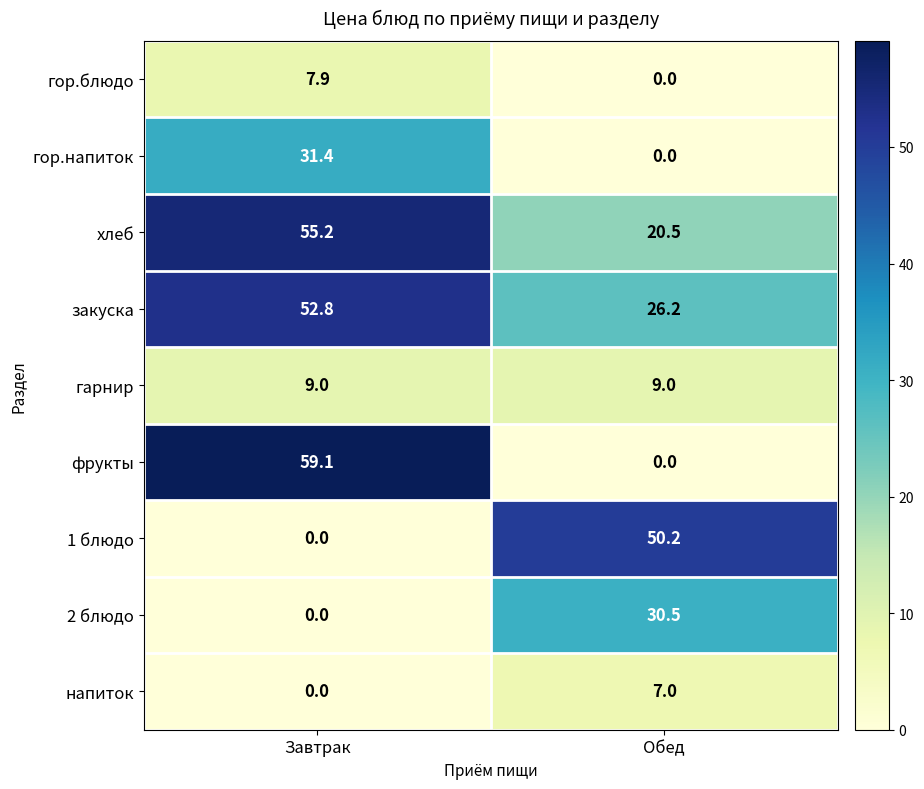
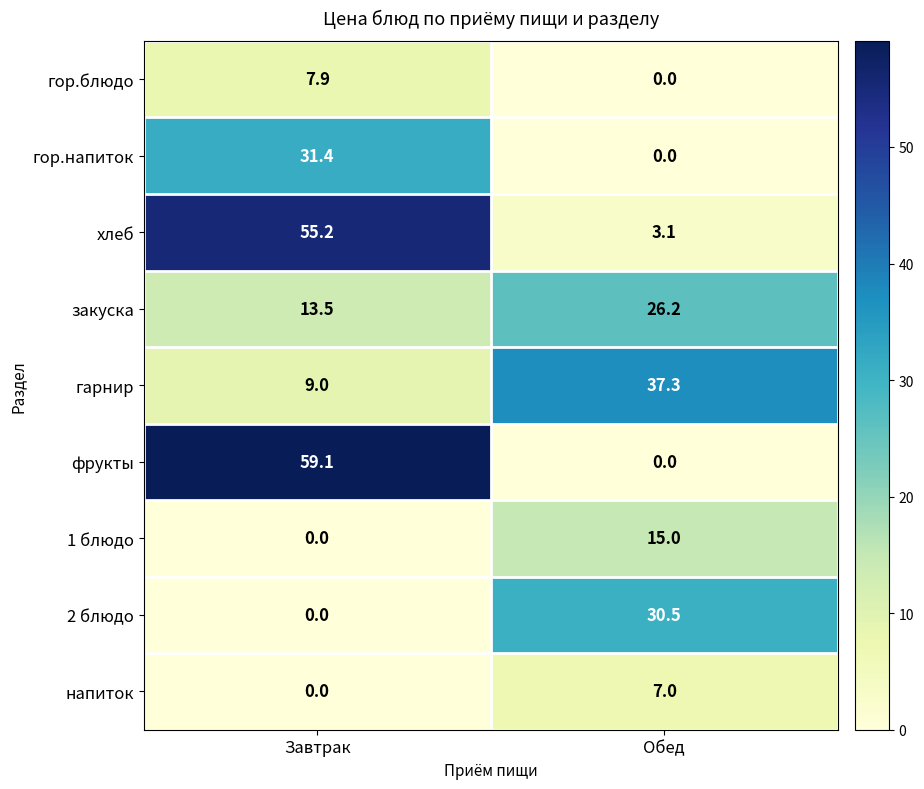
хлеб, Обед: 20.5 -> 3.1
закуска, Завтрак: 52.8 -> 13.5
гарнир, Обед: 9.0 -> 37.3
1 блюдо, Обед: 50.2 -> 15.0
